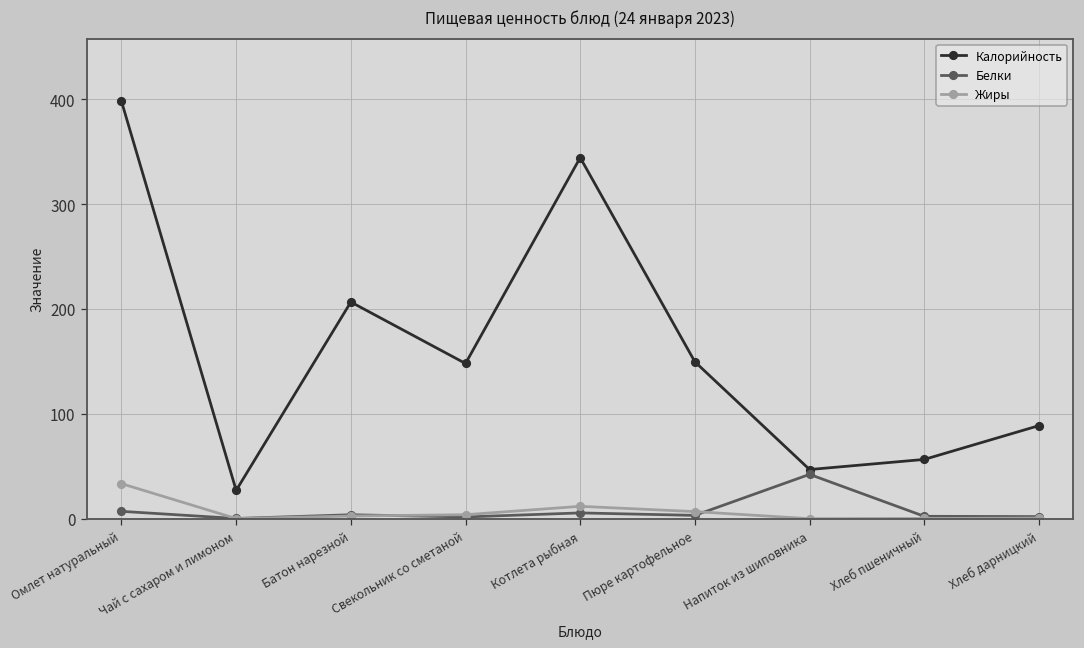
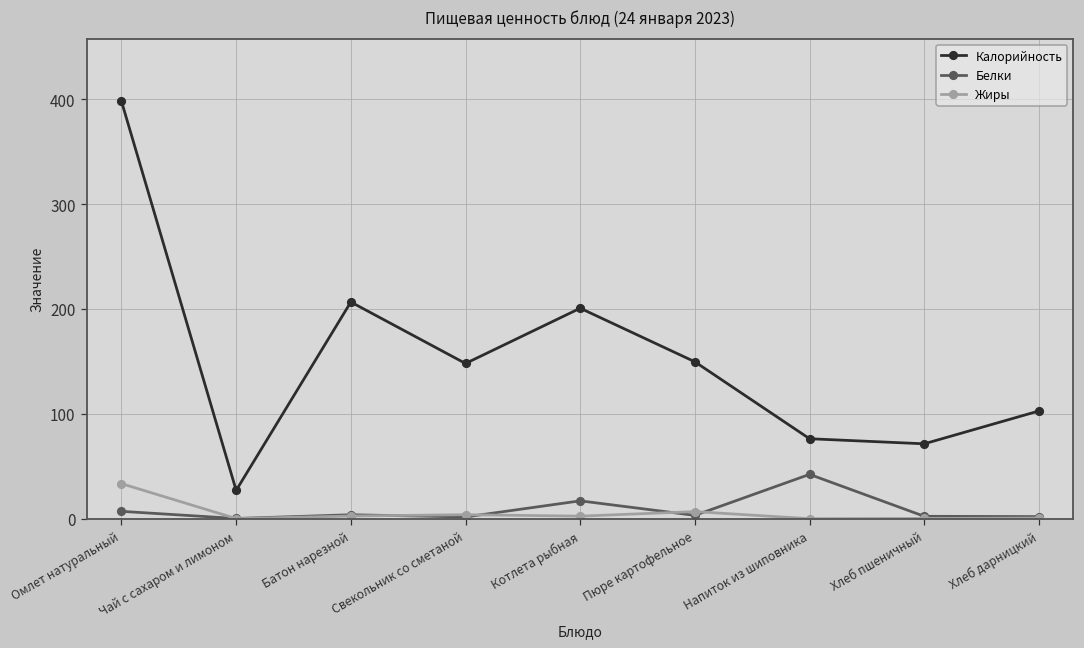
Калорийность, Котлета рыбная: 340 -> 200
Белки, Котлета рыбная: 10 -> 20
Жиры, Котлета рыбная: 10 -> 0
Калорийность, Напиток из шиповника: 50 -> 80
Калорийность, Хлеб пшеничный: 60 -> 70
Калорийность, Хлеб дарницкий: 90 -> 100
